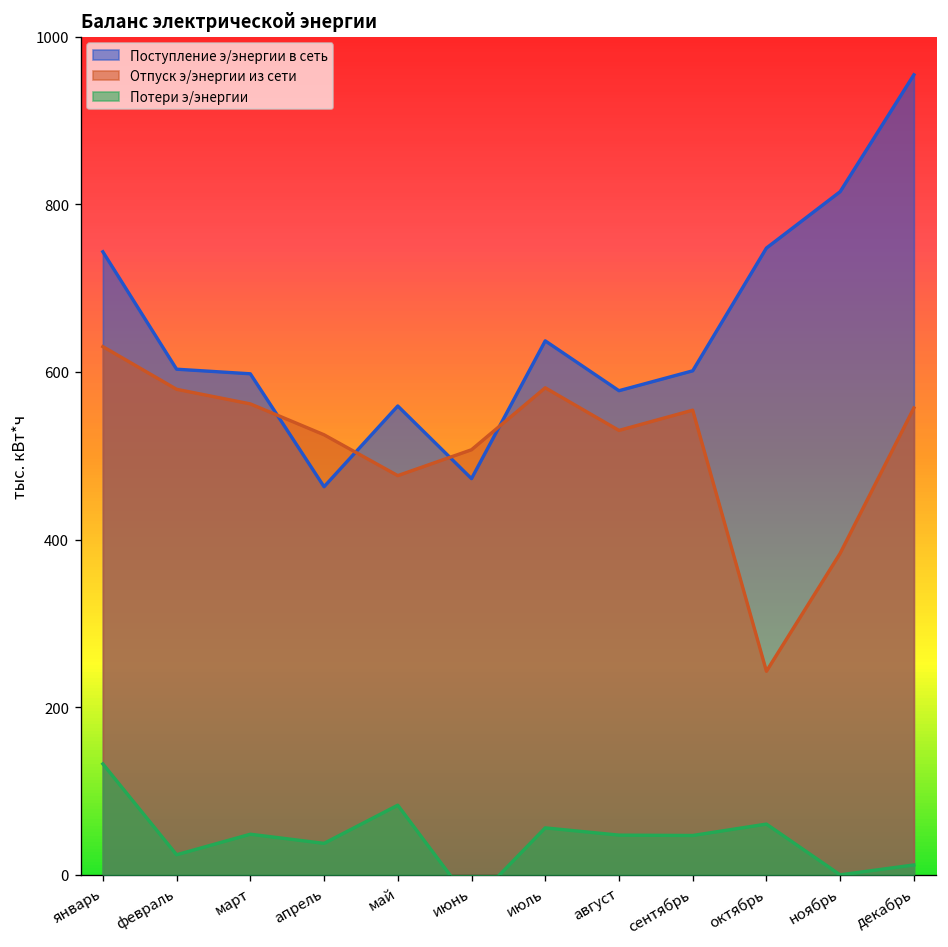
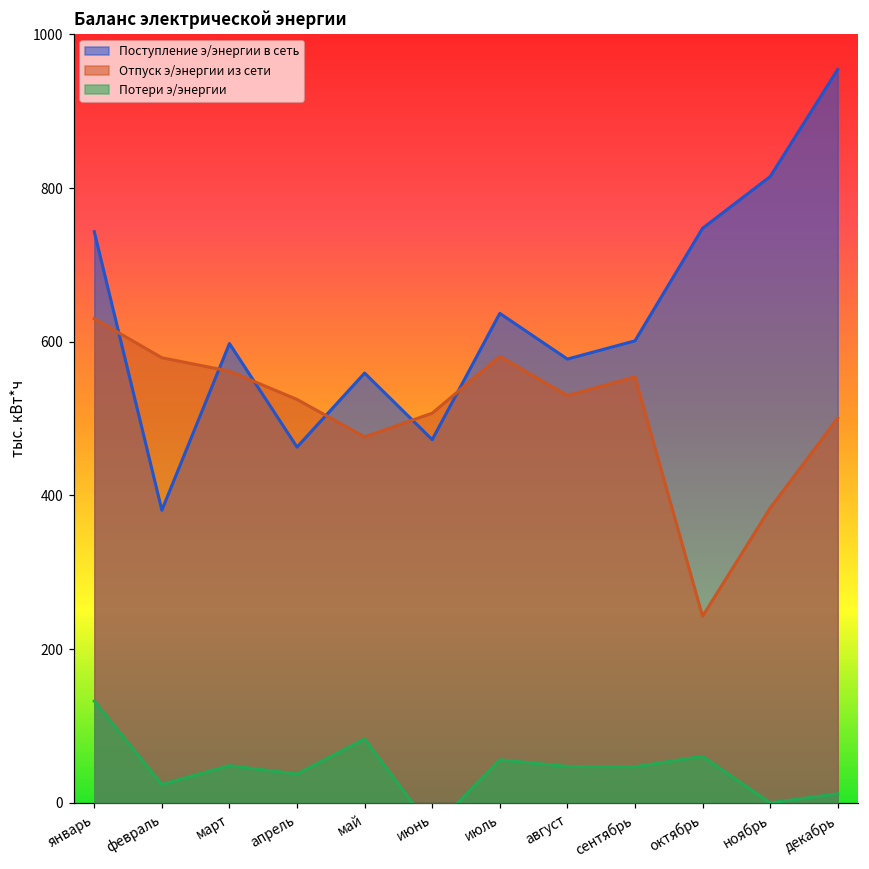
Поступление э/энергии в сеть, февраль: 600 -> 380
Отпуск э/энергии из сети, декабрь: 560 -> 500
